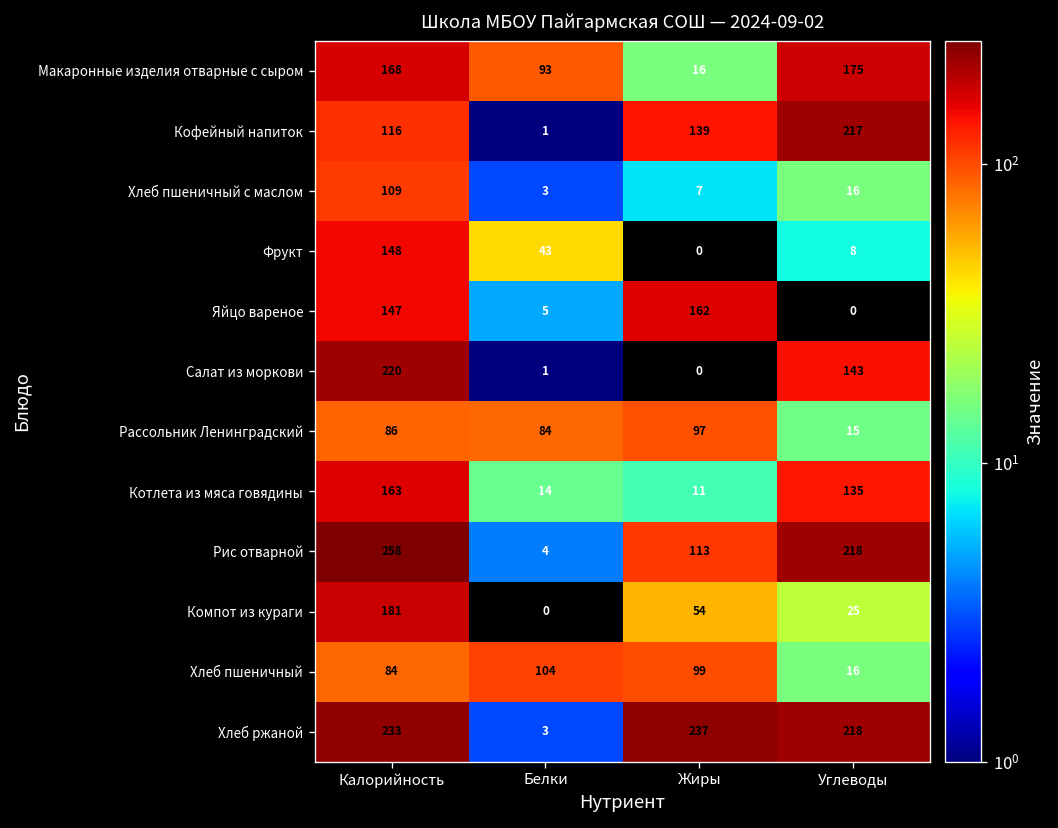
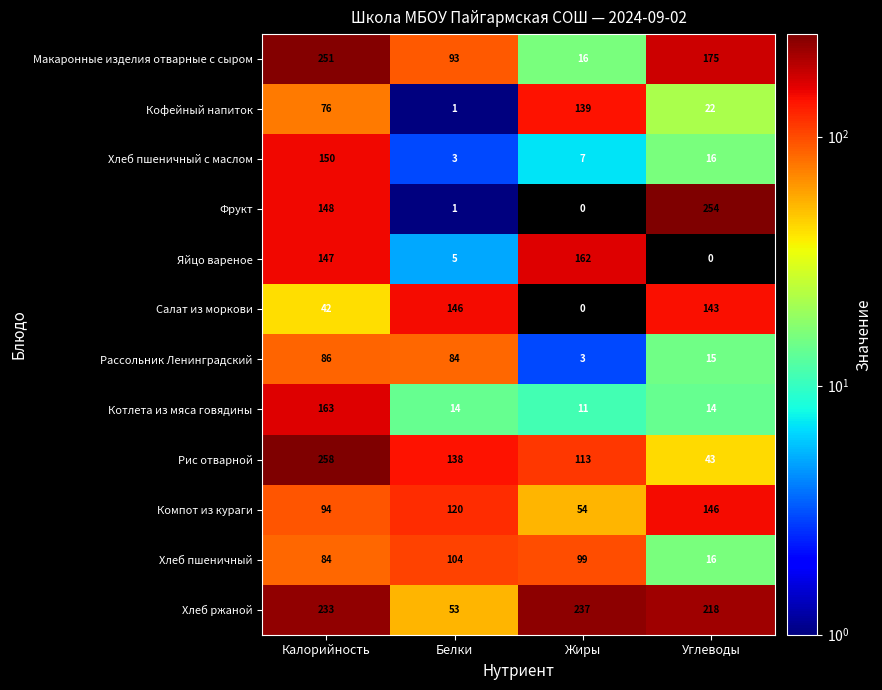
Макаронные изделия отварные с сыром, Калорийность: 168 -> 251
Кофейный напиток, Калорийность: 116 -> 76
Кофейный напиток, Углеводы: 217 -> 22
Хлеб пшеничный с маслом, Калорийность: 109 -> 150
Фрукт, Белки: 43 -> 1
Фрукт, Углеводы: 8 -> 254
Салат из моркови, Калорийность: 220 -> 42
Салат из моркови, Белки: 1 -> 146
Рассольник Ленинградский, Жиры: 97 -> 3
Котлета из мяса говядины, Углеводы: 135 -> 14
Рис отварной, Белки: 4 -> 138
Рис отварной, Углеводы: 218 -> 43
Компот из кураги, Калорийность: 181 -> 94
Компот из кураги, Белки: 0 -> 120
Компот из кураги, Углеводы: 25 -> 146
Хлеб ржаной, Белки: 3 -> 53
